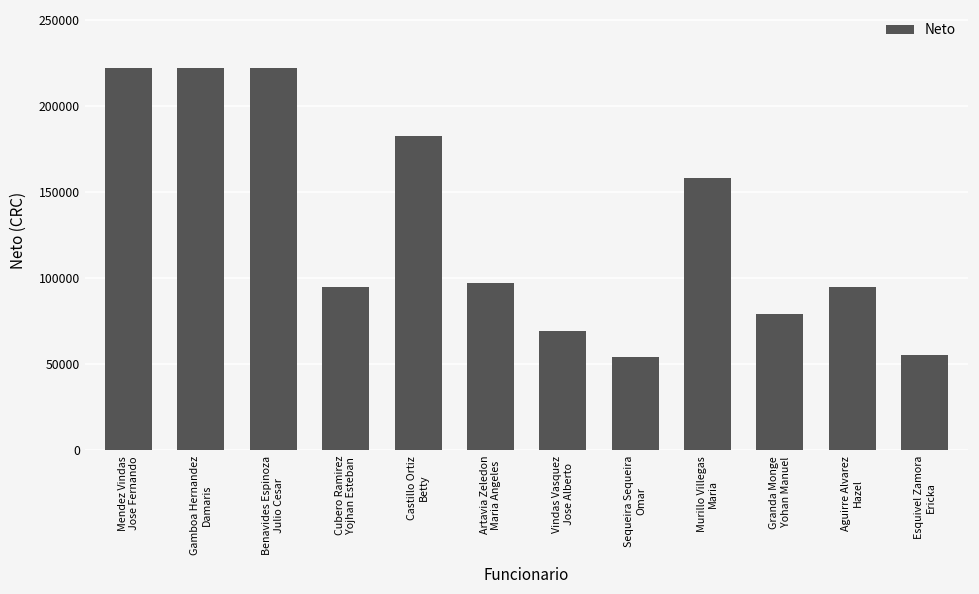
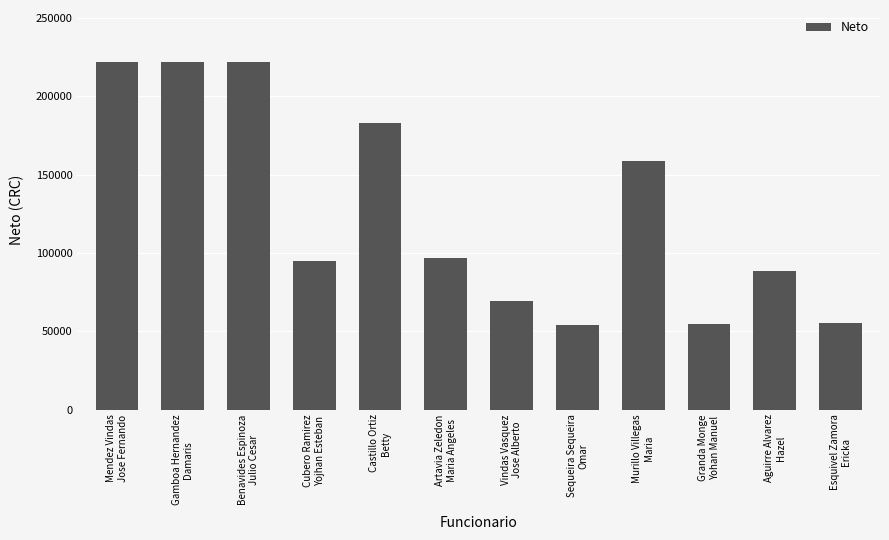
Granda Monge Yohan Manuel: 79000 -> 55000
Aguirre Alvarez Hazel: 95000 -> 89000
